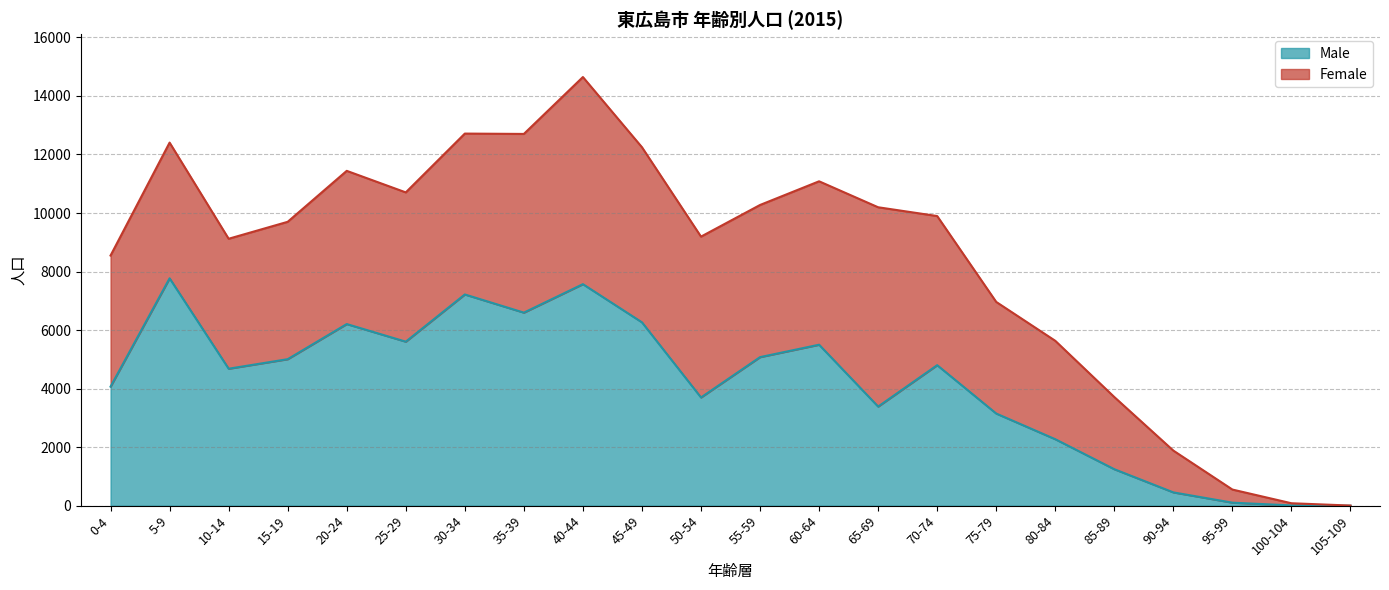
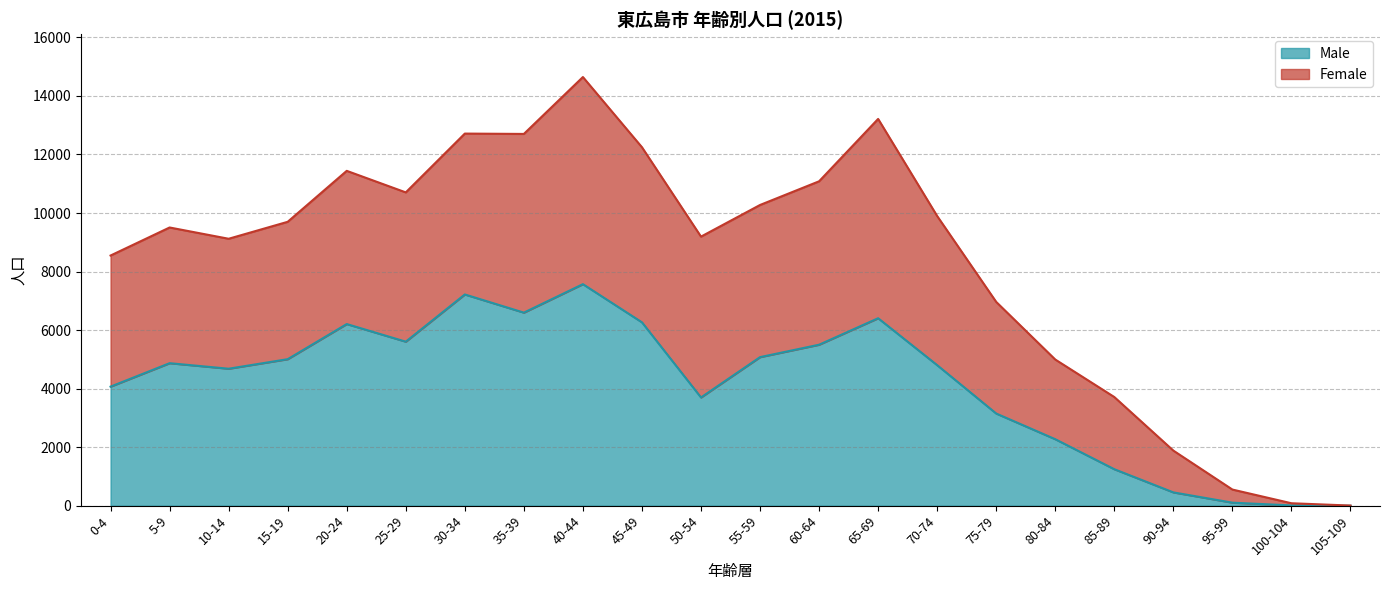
Male, 5-9: 7800 -> 4900
Male, 65-69: 3400 -> 6400
Female, 80-84: 3400 -> 2700
